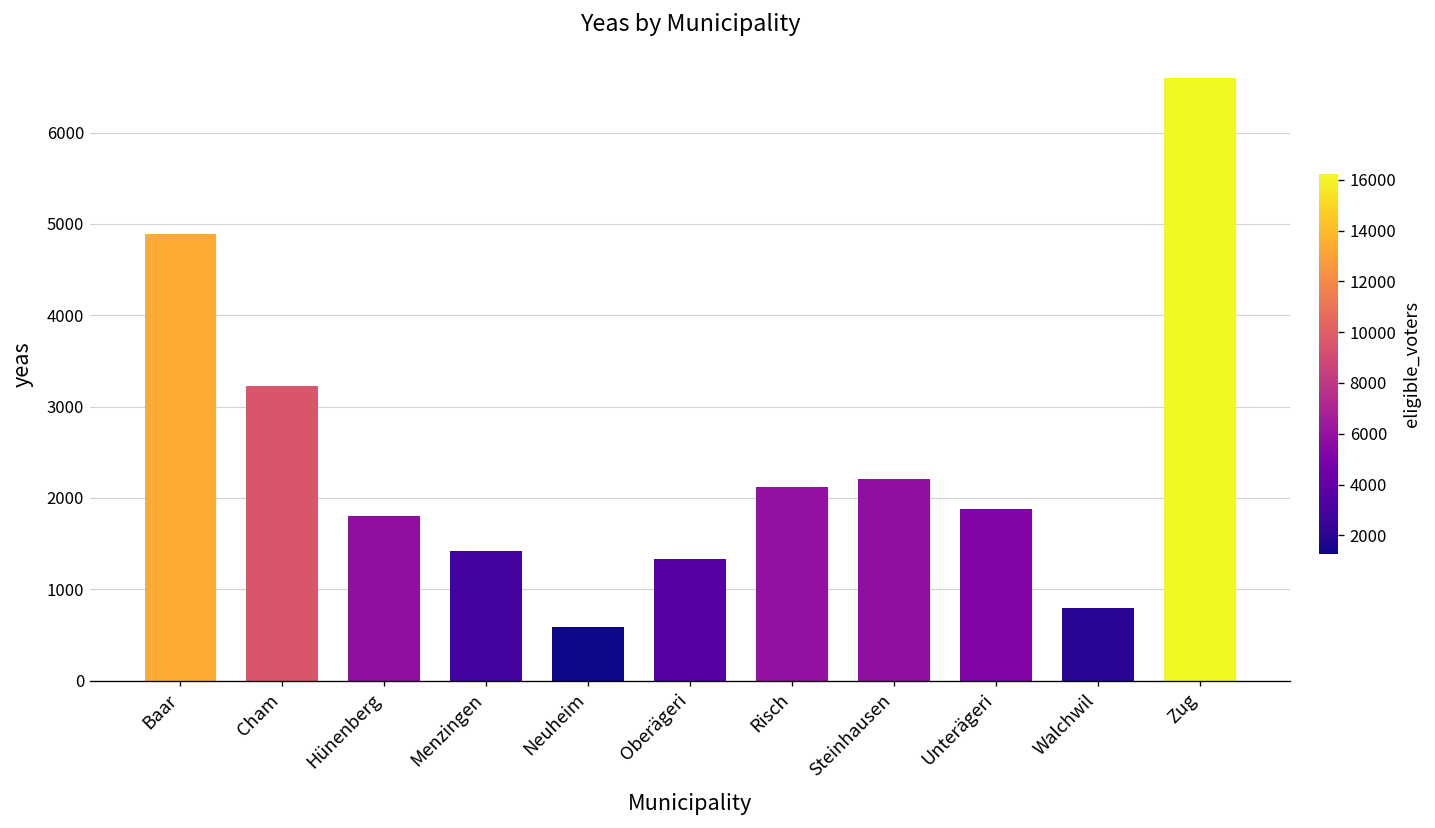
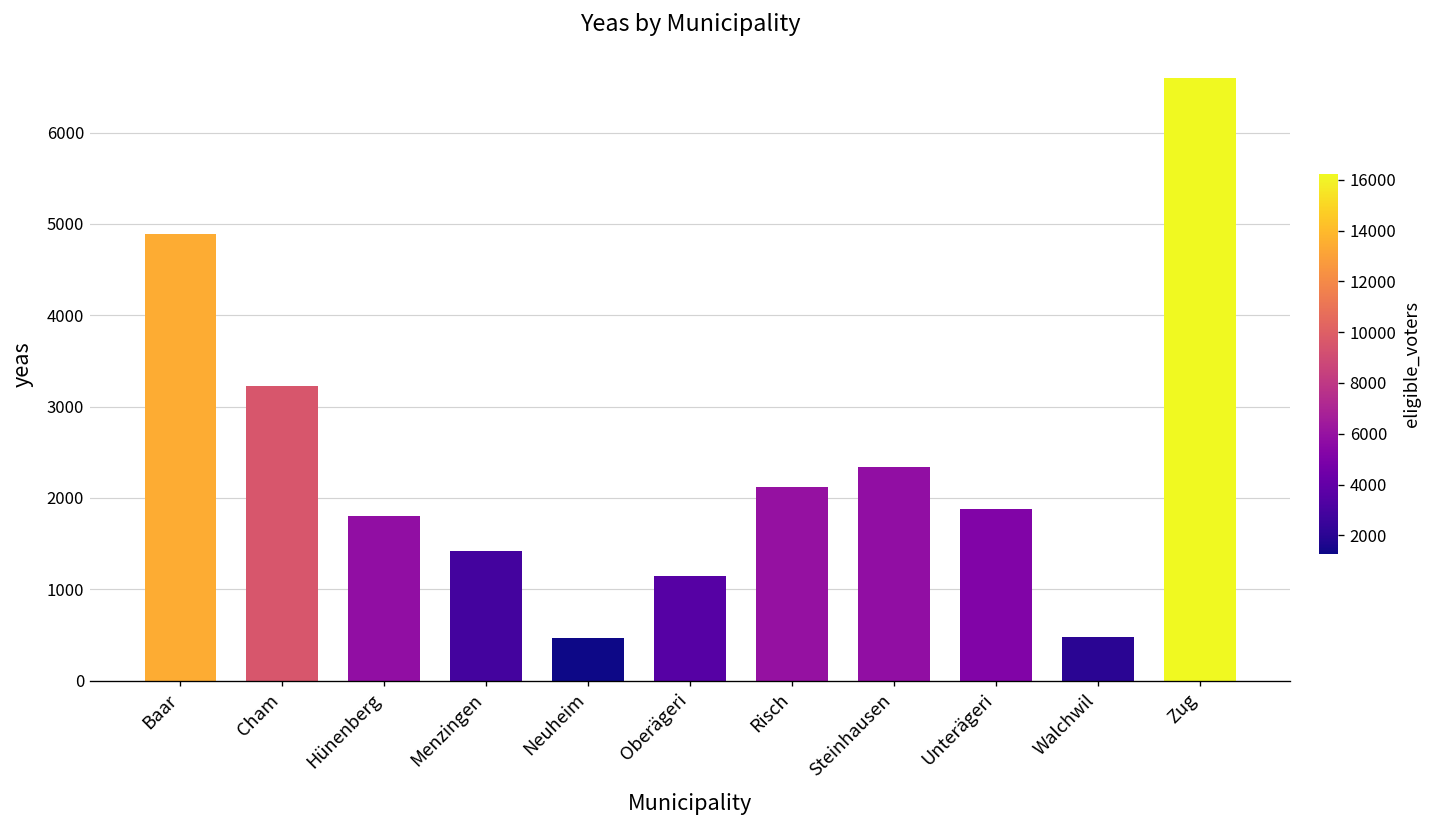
Neuheim: 600 -> 500
Oberägeri: 1300 -> 1100
Steinhausen: 2200 -> 2300
Walchwil: 800 -> 500
